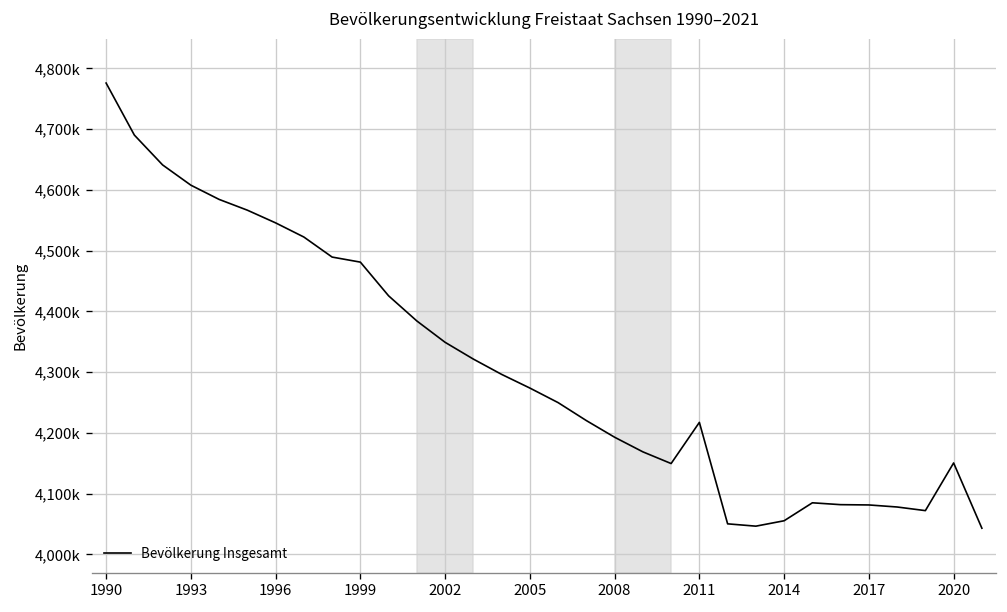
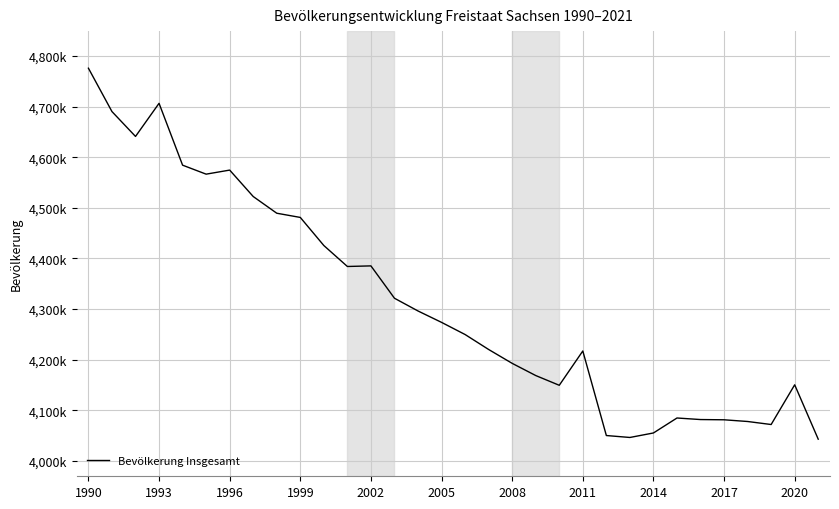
1993: 4,610,000 -> 4,710,000
1996: 4,550,000 -> 4,570,000
2002: 4,350,000 -> 4,390,000
